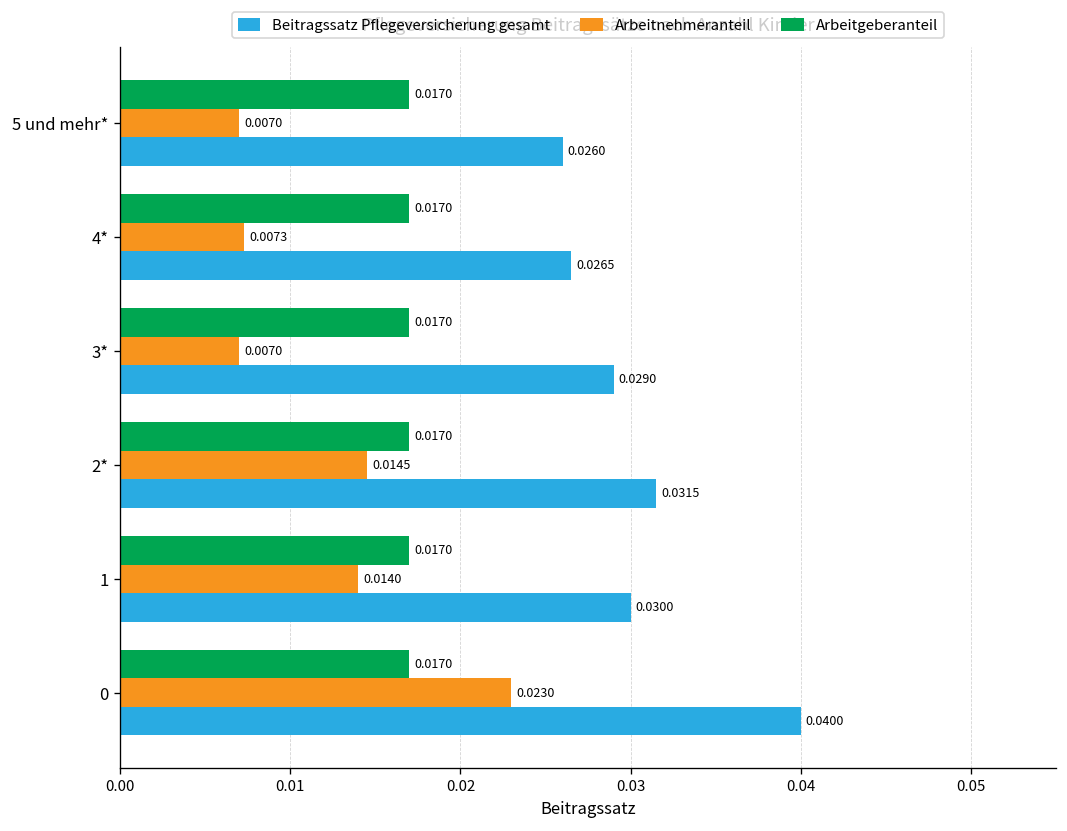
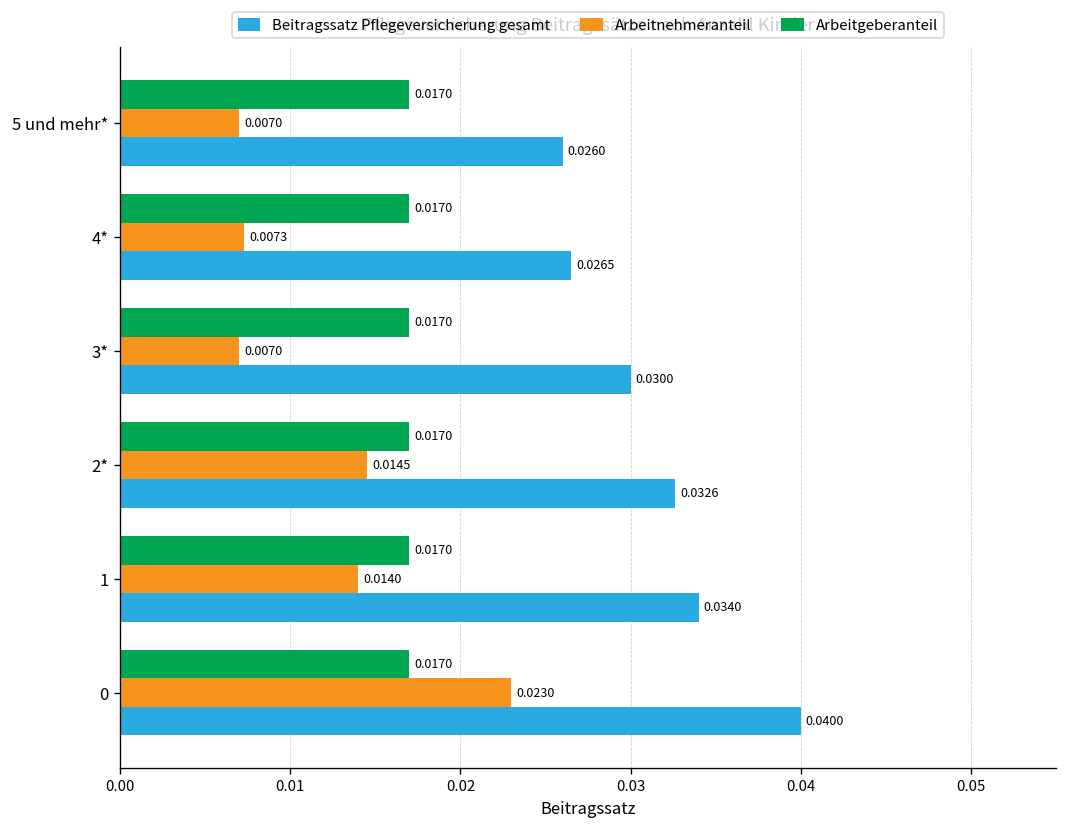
Beitragssatz Pflegeversicherung gesamt, 3*: 0.0290 -> 0.0300
Beitragssatz Pflegeversicherung gesamt, 2*: 0.0315 -> 0.0326
Beitragssatz Pflegeversicherung gesamt, 1: 0.0300 -> 0.0340
